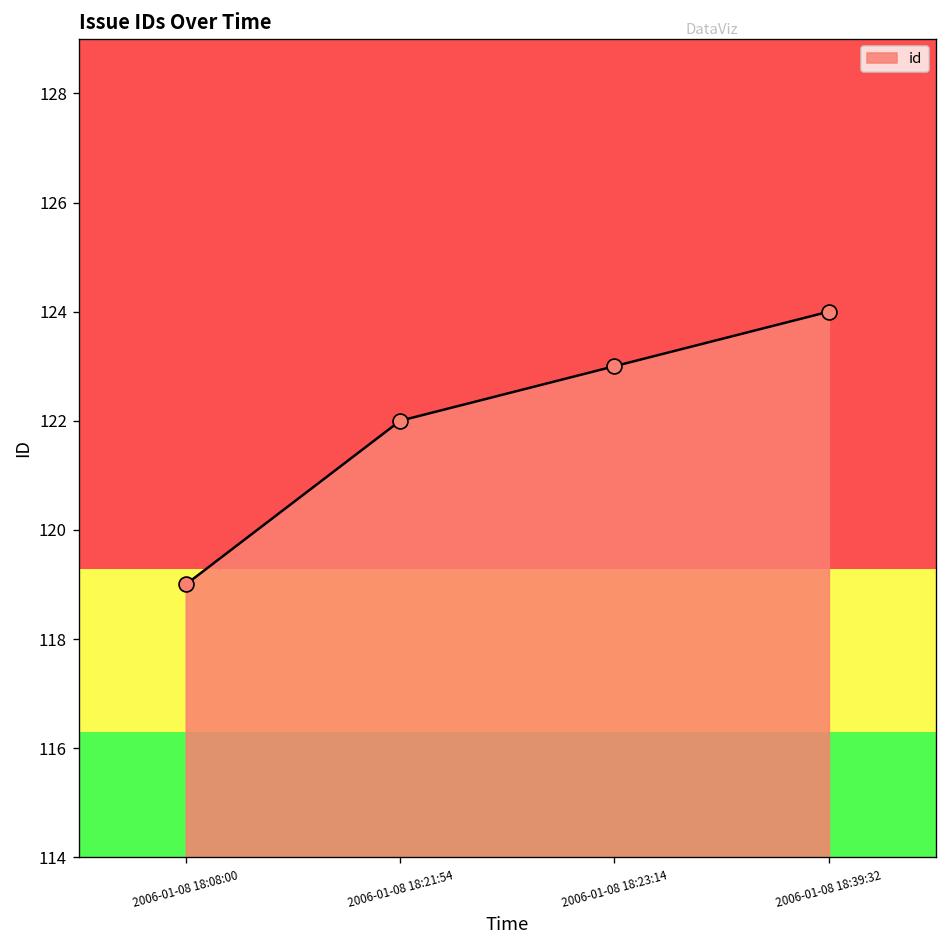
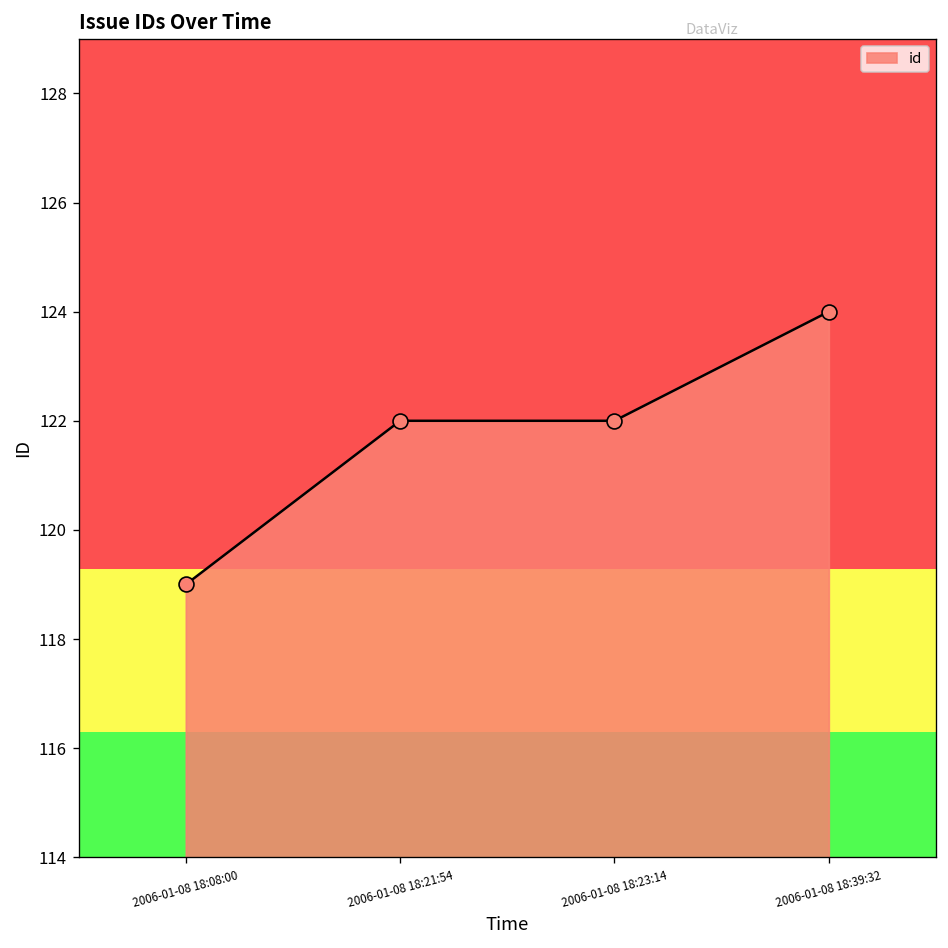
2006-01-08 18:23:14: 123 -> 122
